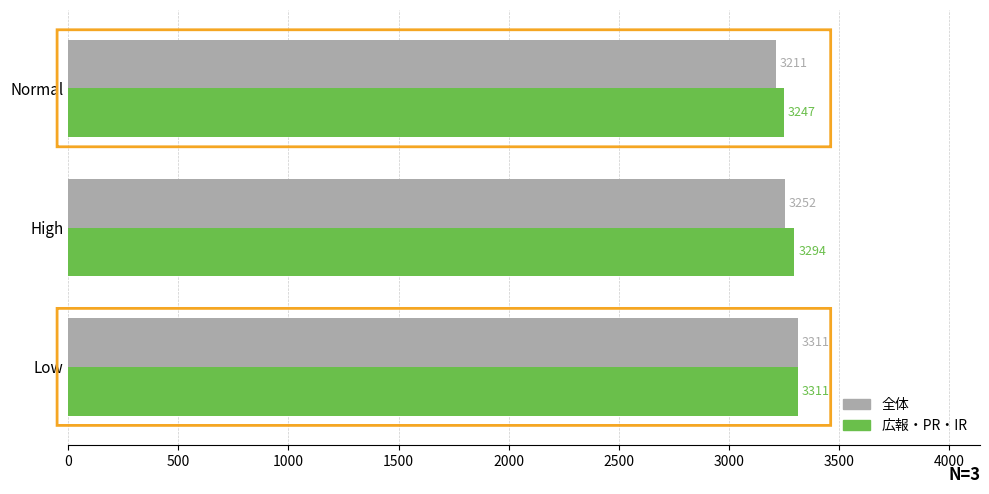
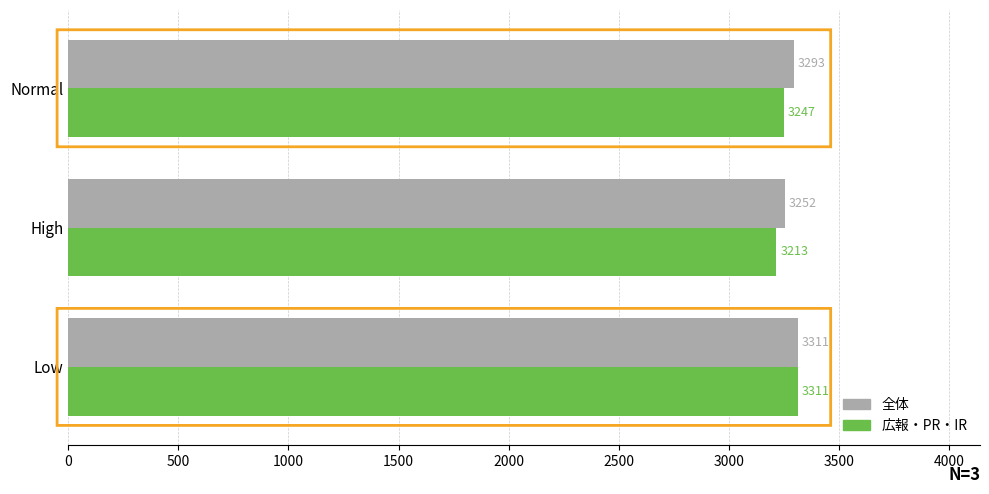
全体, Normal: 3211 -> 3293
広報・PR・IR, High: 3294 -> 3213
